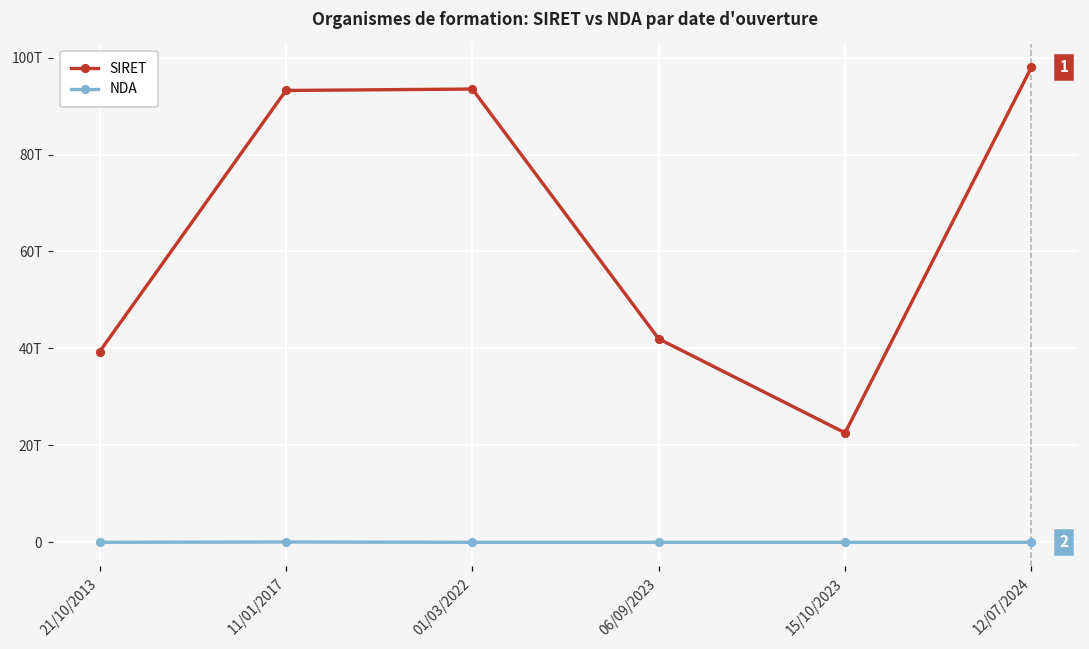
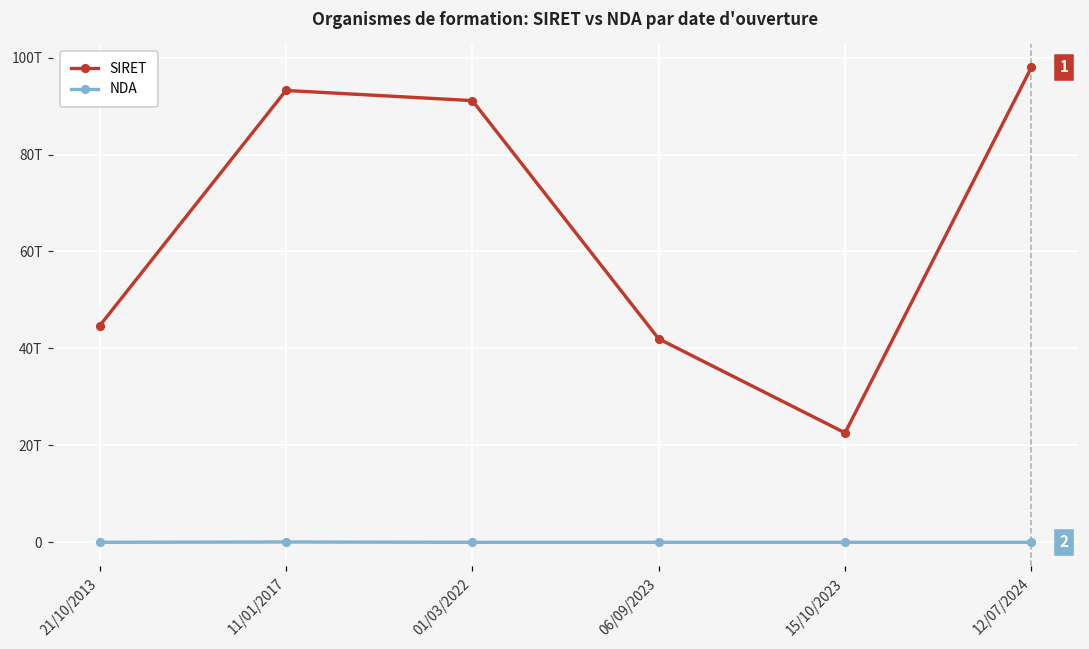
SIRET, 21/10/2013: 39T -> 45T
SIRET, 01/03/2022: 93T -> 91T
